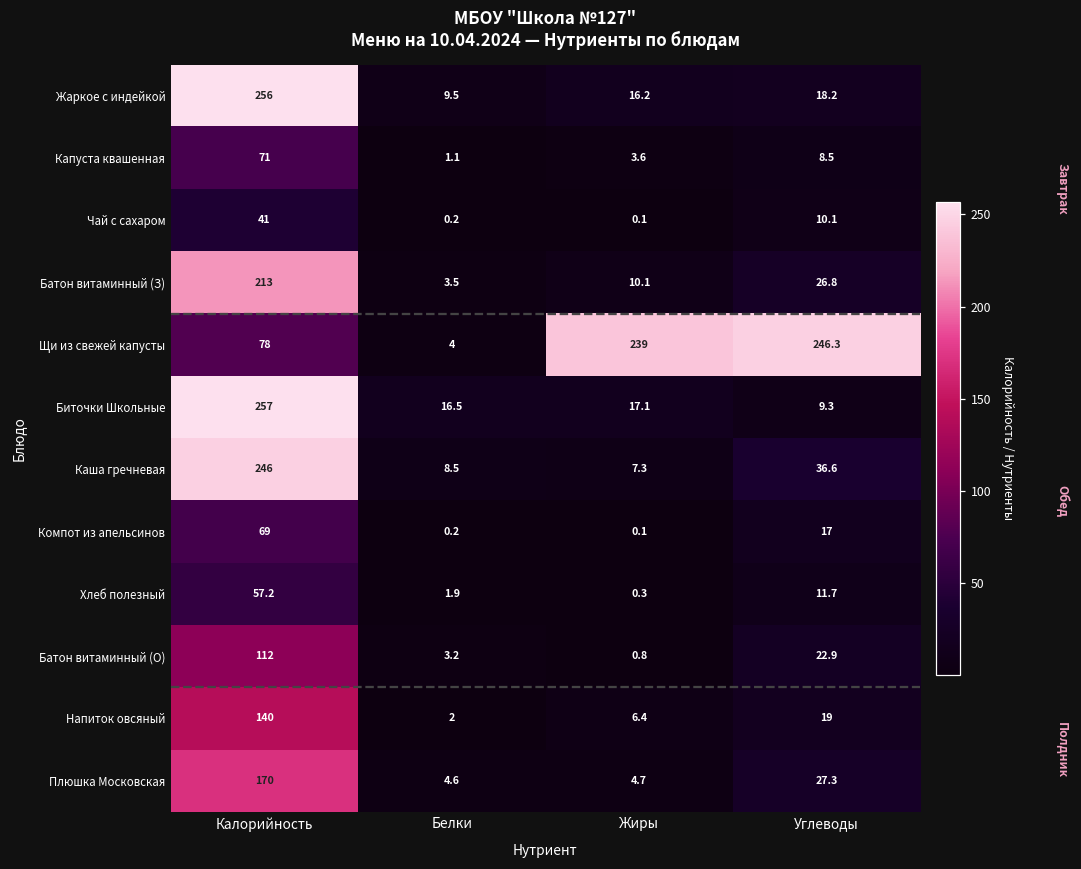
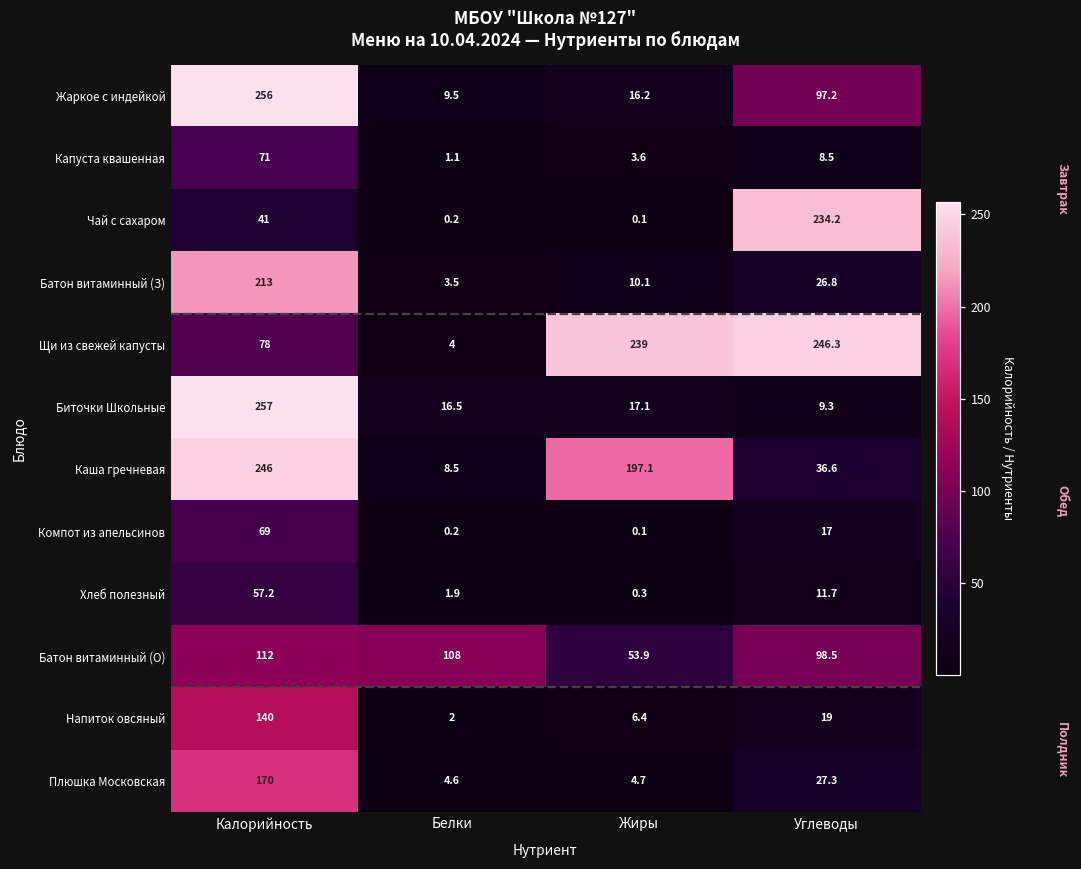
Жаркое с индейкой, Углеводы: 18.2 -> 97.2
Чай с сахаром, Углеводы: 10.1 -> 234.2
Каша гречневая, Жиры: 7.3 -> 197.1
Батон витаминный (О), Белки: 3.2 -> 108
Батон витаминный (О), Жиры: 0.8 -> 53.9
Батон витаминный (О), Углеводы: 22.9 -> 98.5
